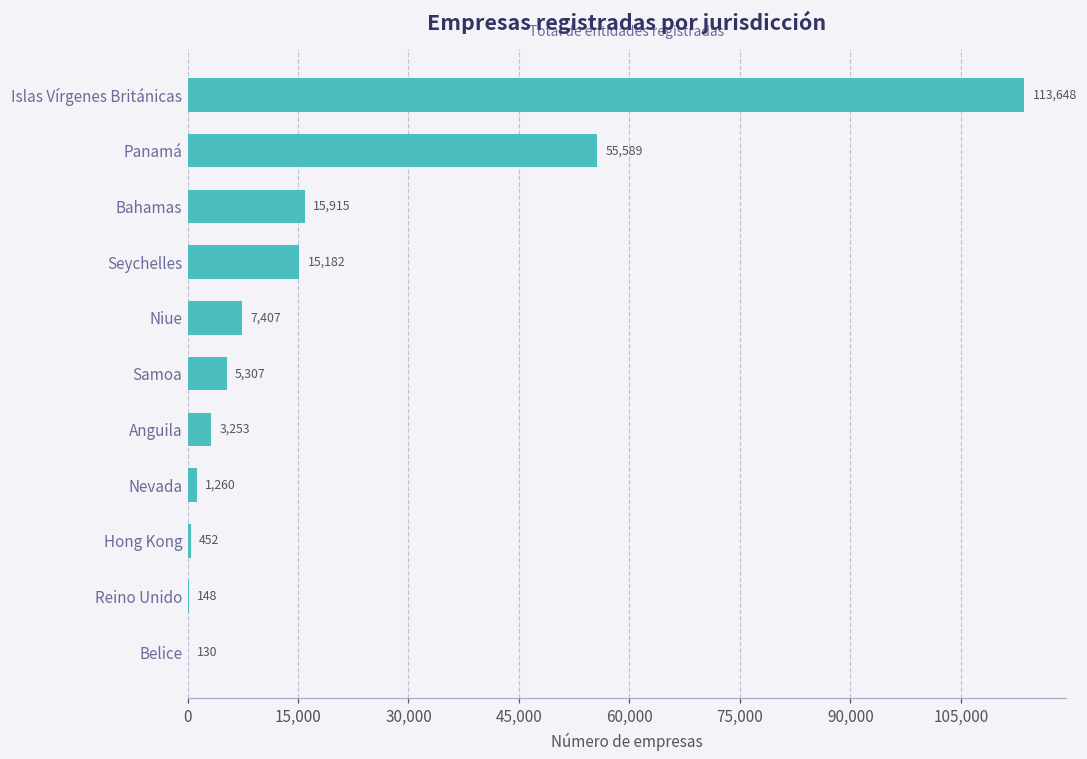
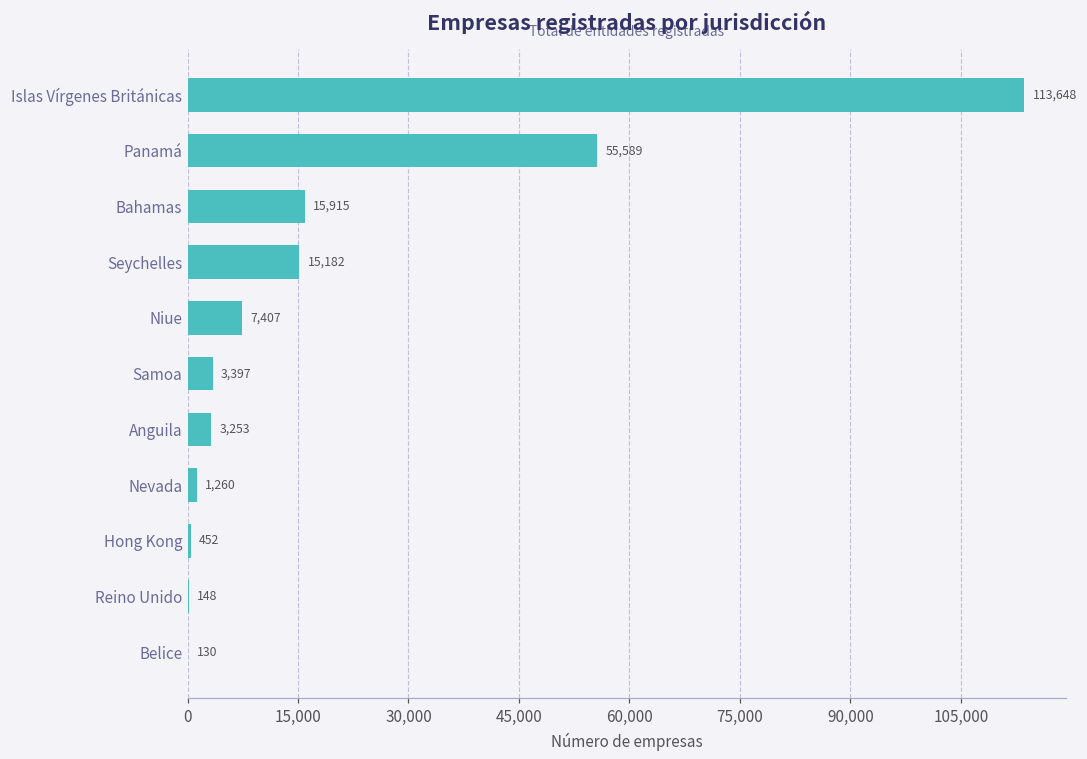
Samoa: 5,307 -> 3,397
